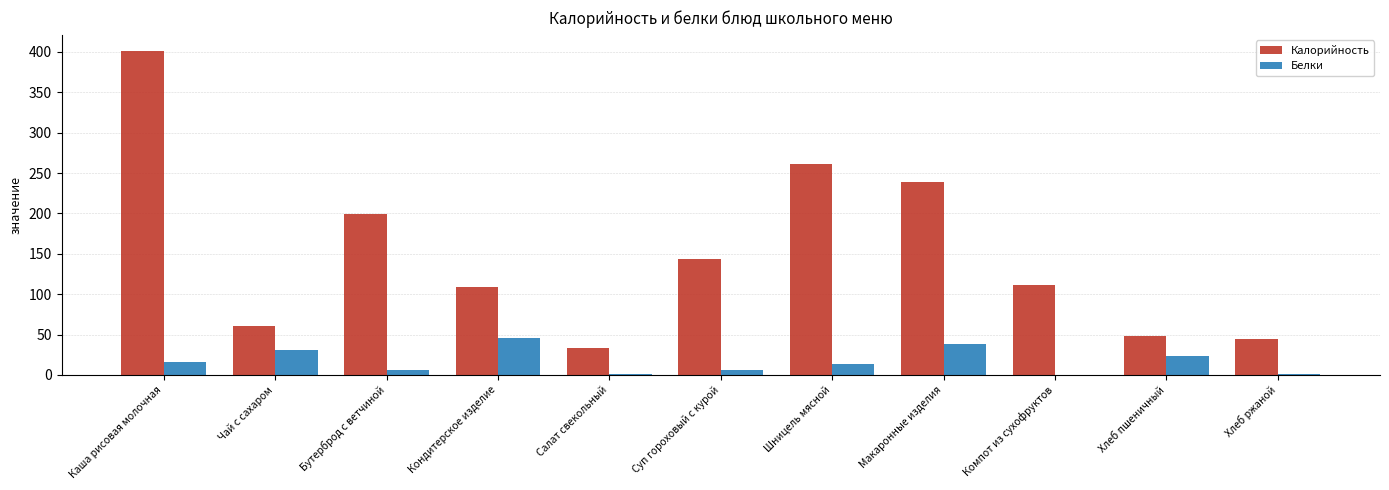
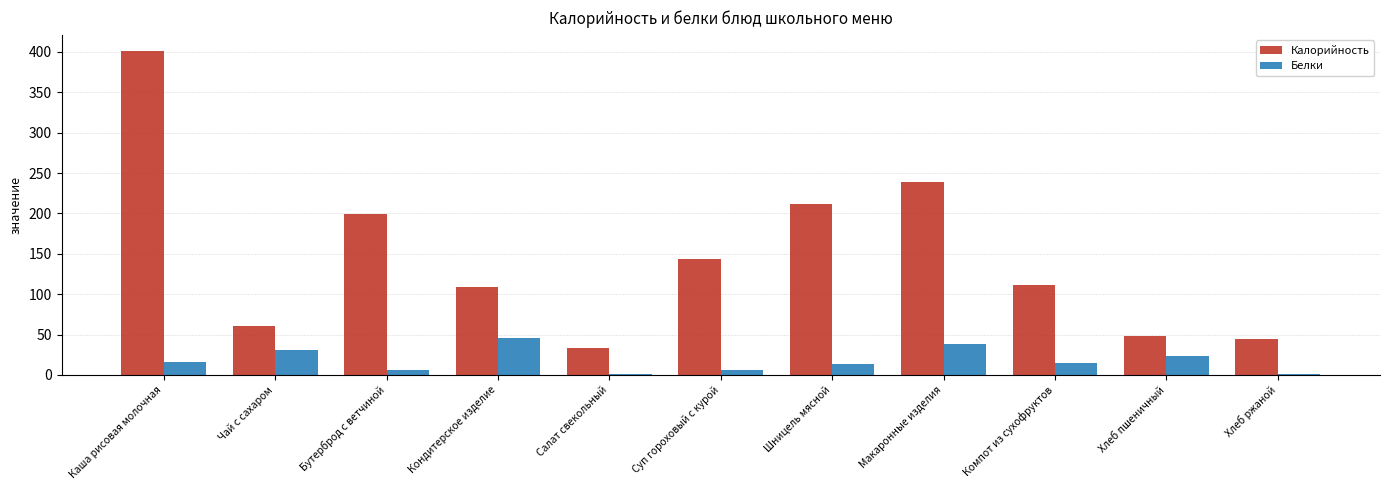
Калорийность, Шницель мясной: 260 -> 210
Белки, Компот из сухофруктов: 0 -> 10
